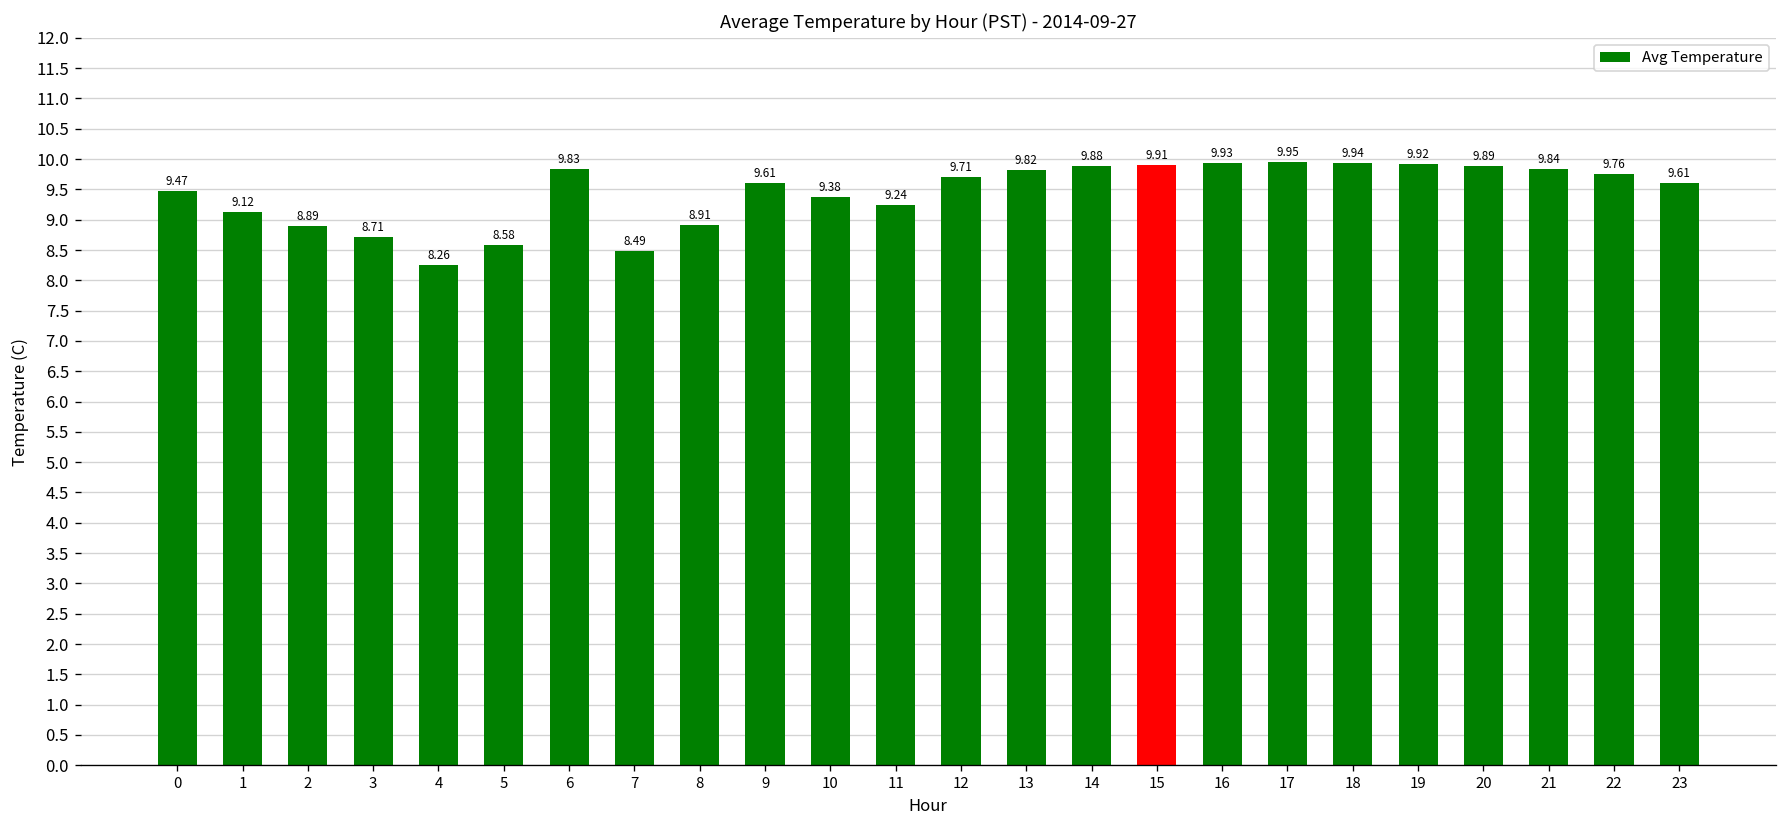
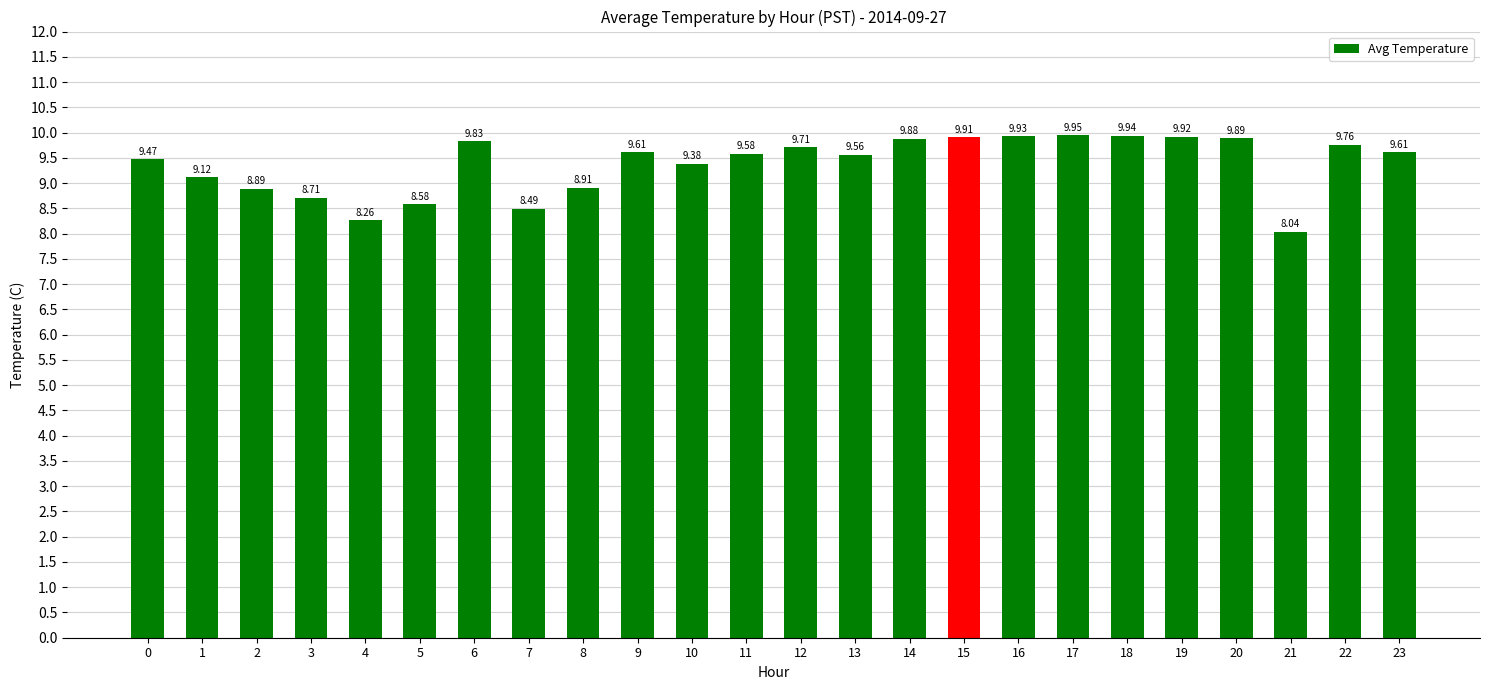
11: 9.24 -> 9.58
13: 9.82 -> 9.56
21: 9.84 -> 8.04
